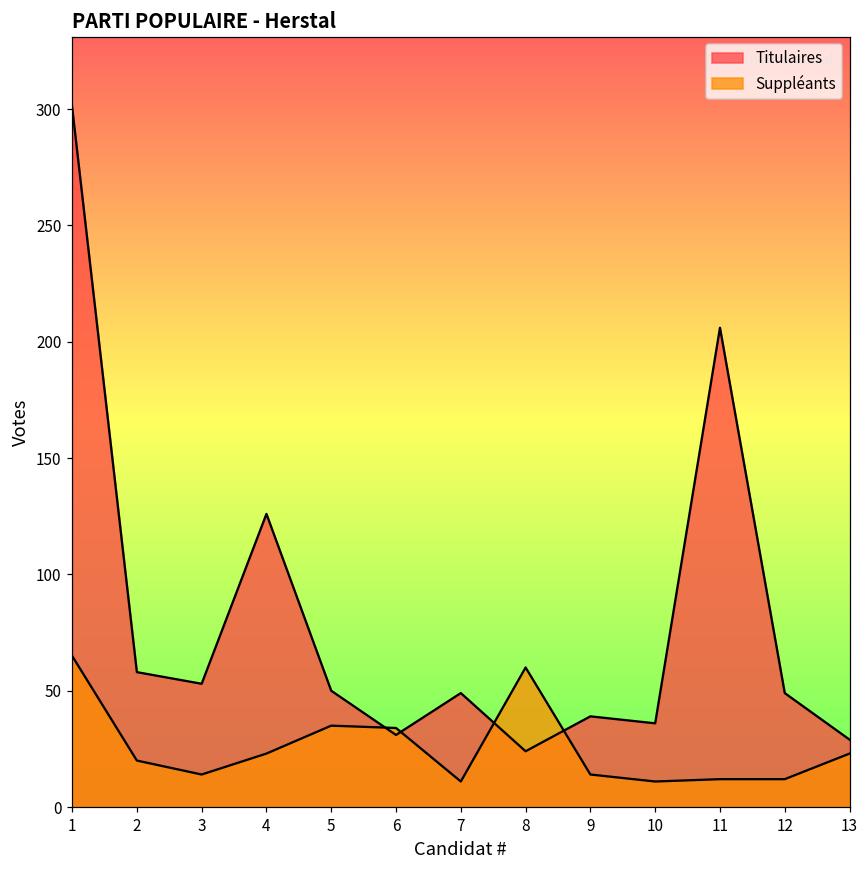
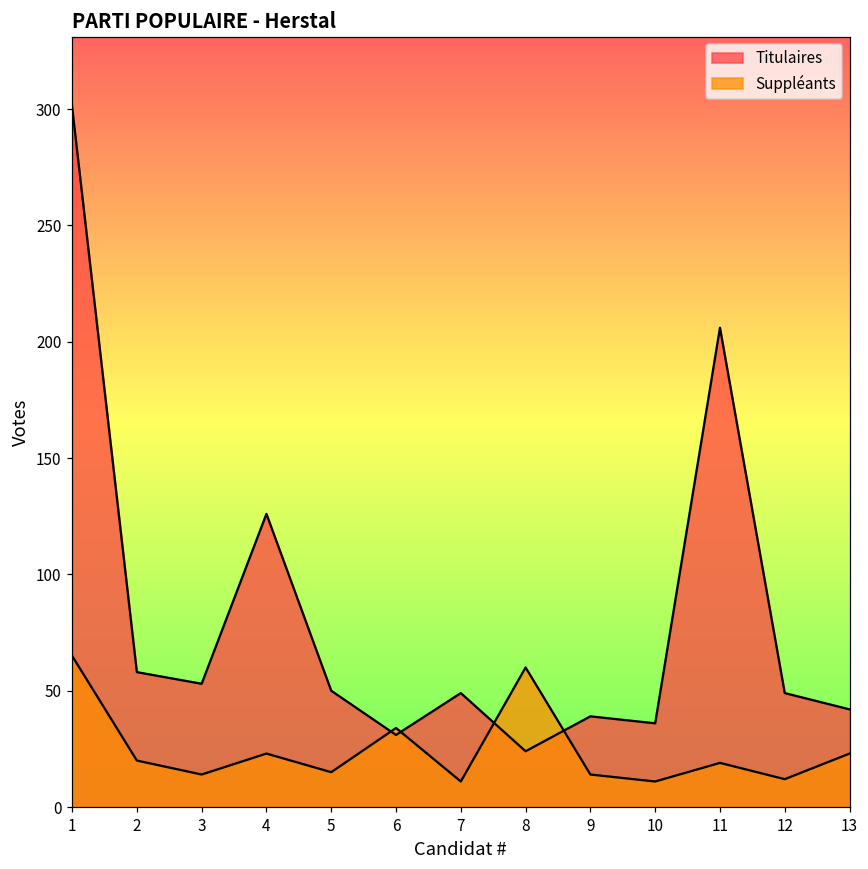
Suppléants, 5: 35 -> 15
Suppléants, 11: 12 -> 19
Titulaires, 13: 29 -> 42
